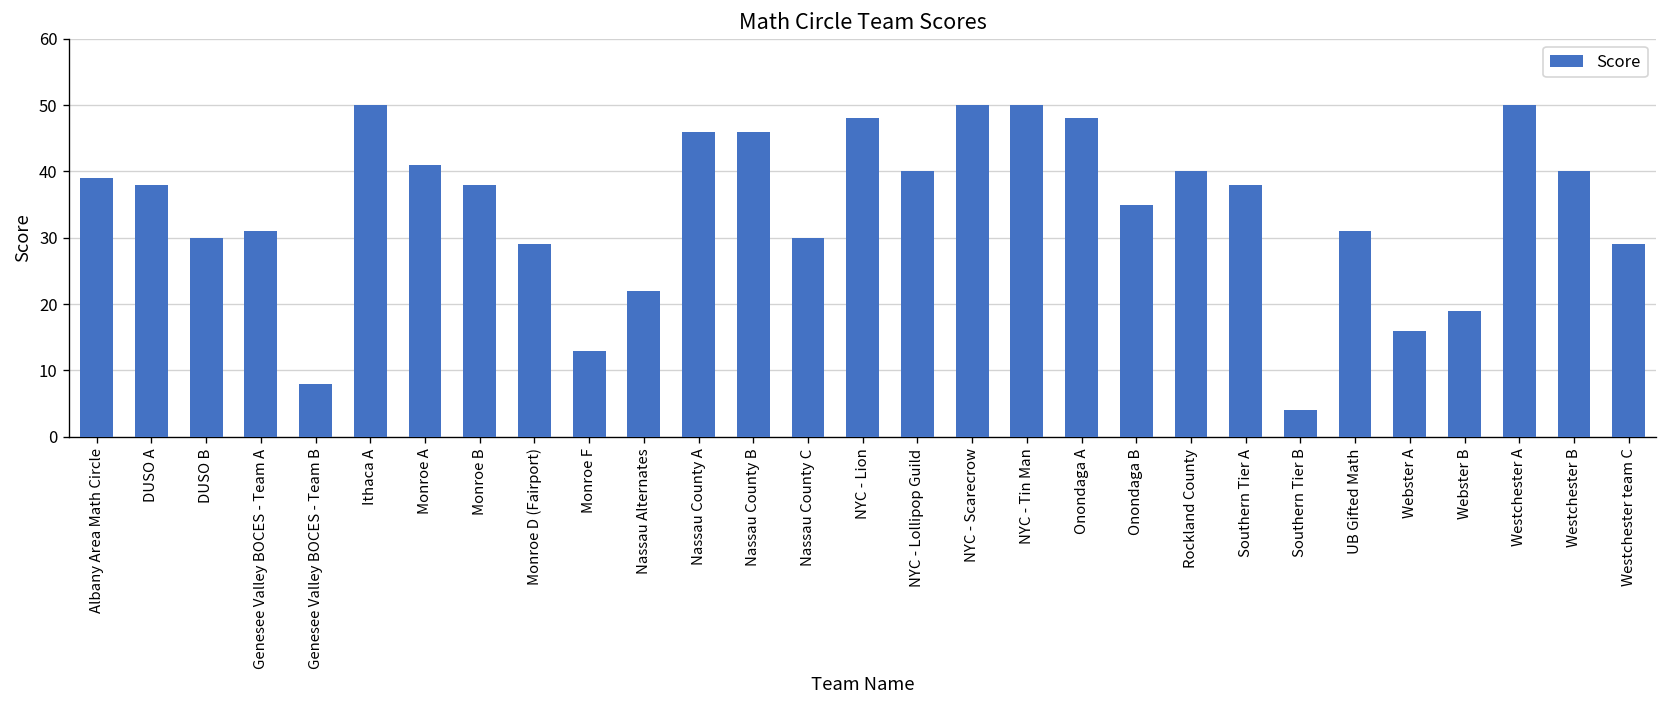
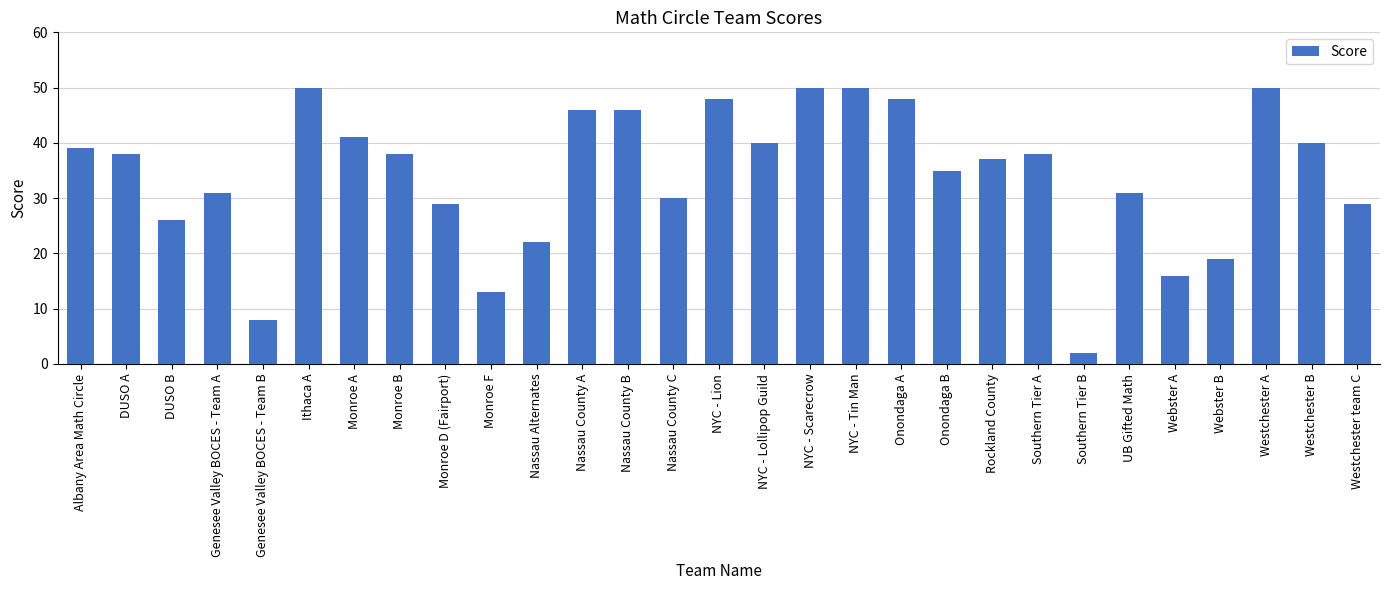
DUSO B: 30 -> 26
Rockland County: 40 -> 37
Southern Tier B: 4 -> 2
